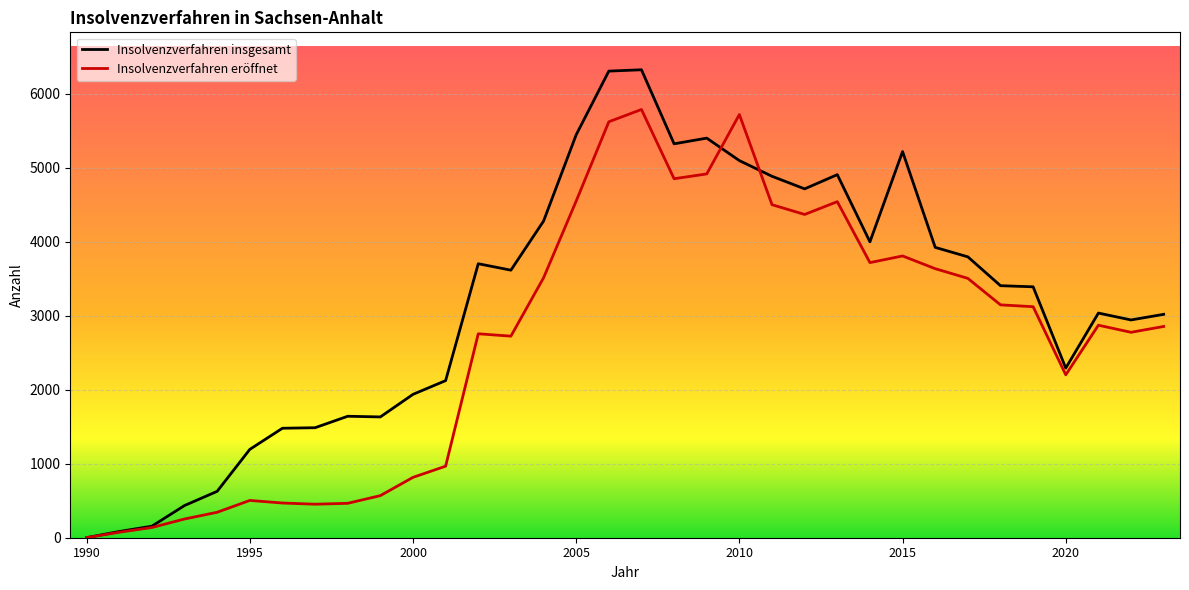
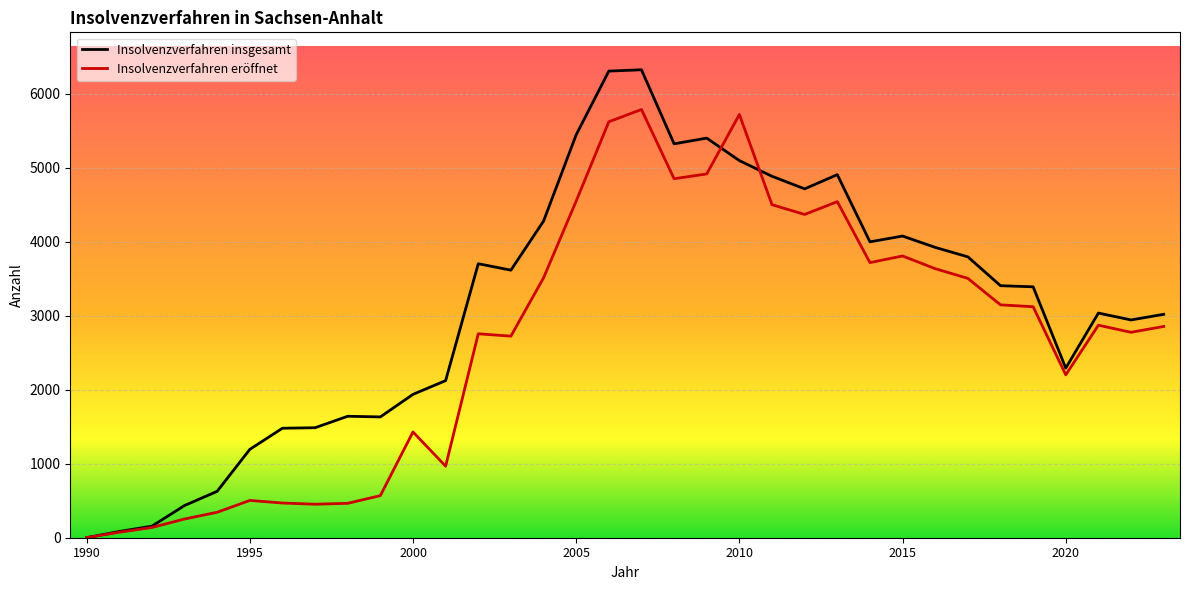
Insolvenzverfahren eröffnet, 2000: 800 -> 1400
Insolvenzverfahren insgesamt, 2015: 5200 -> 4100
